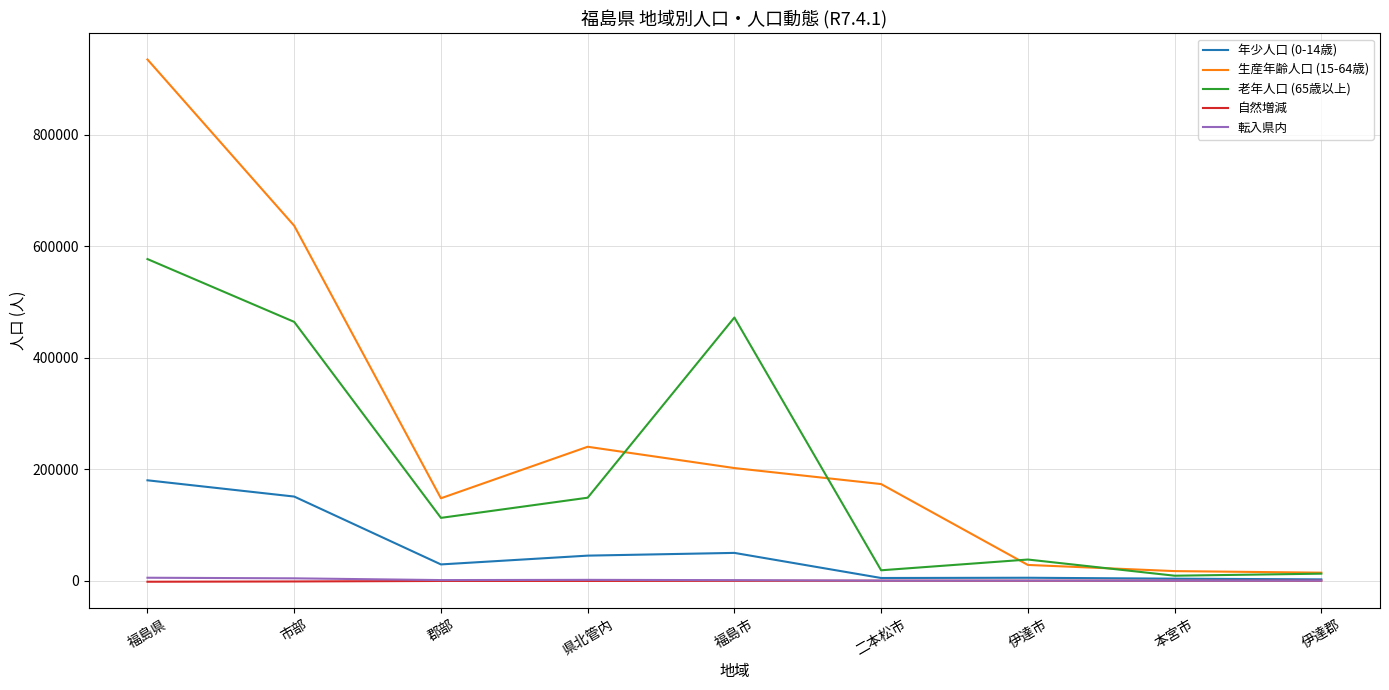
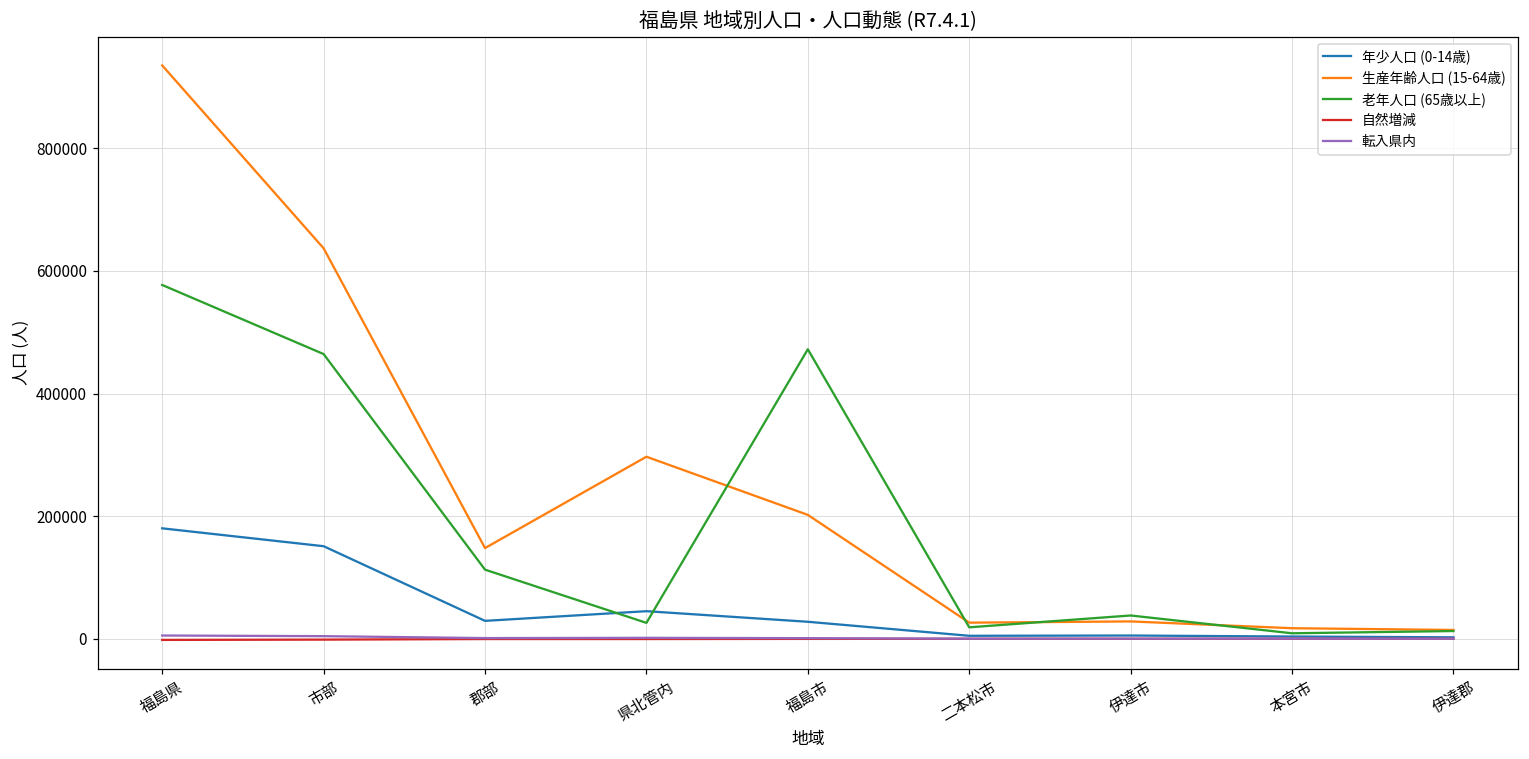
生産年齢人口 (15-64歳), 県北管内: 240000 -> 300000
老年人口 (65歳以上), 県北管内: 150000 -> 30000
年少人口 (0-14歳), 福島市: 50000 -> 30000
生産年齢人口 (15-64歳), 二本松市: 170000 -> 30000
